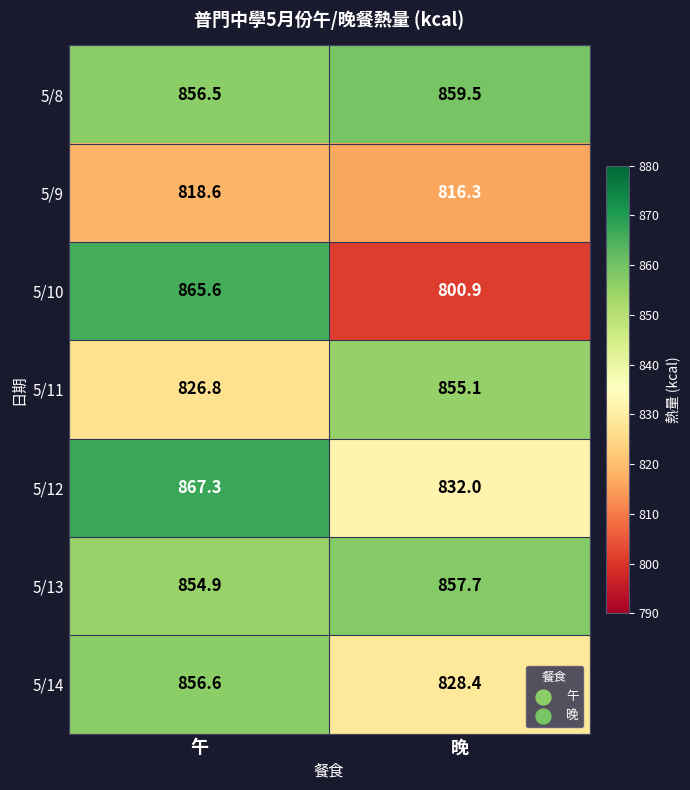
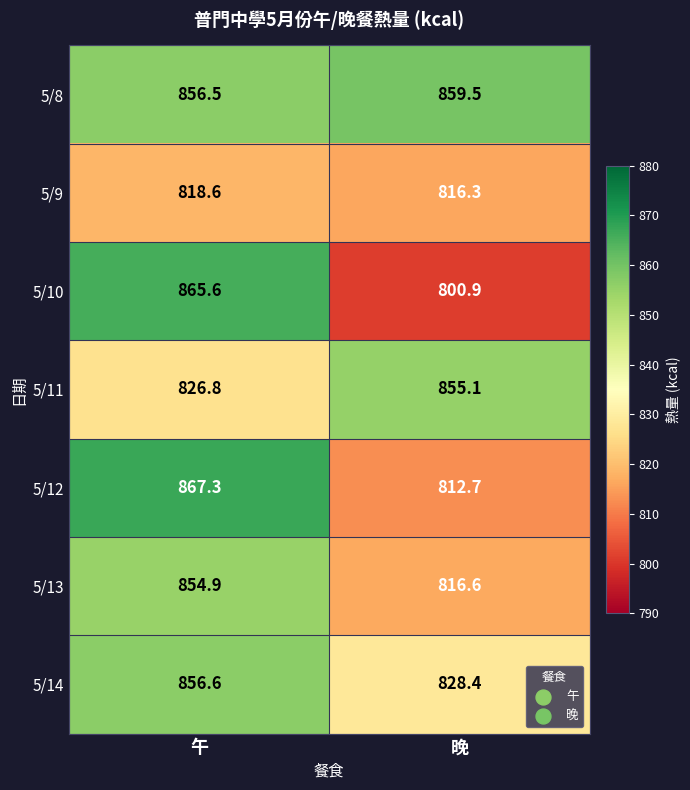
5/12, 晚: 832.0 -> 812.7
5/13, 晚: 857.7 -> 816.6
